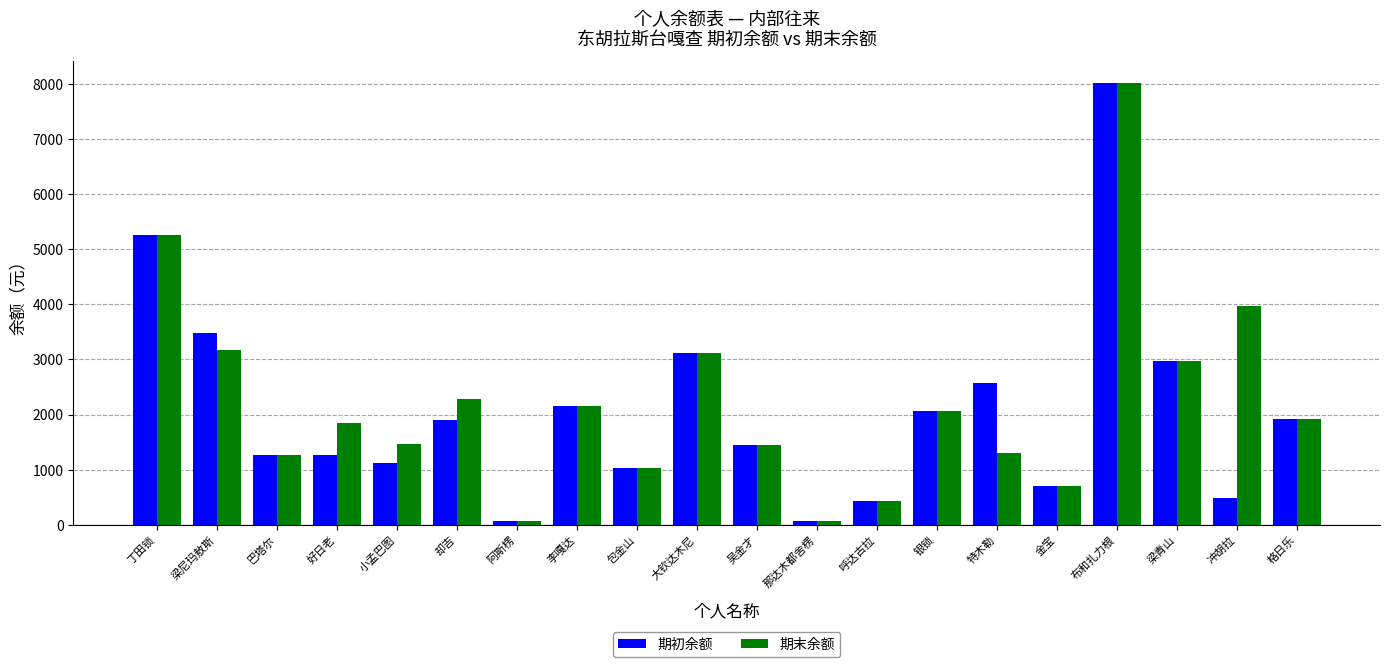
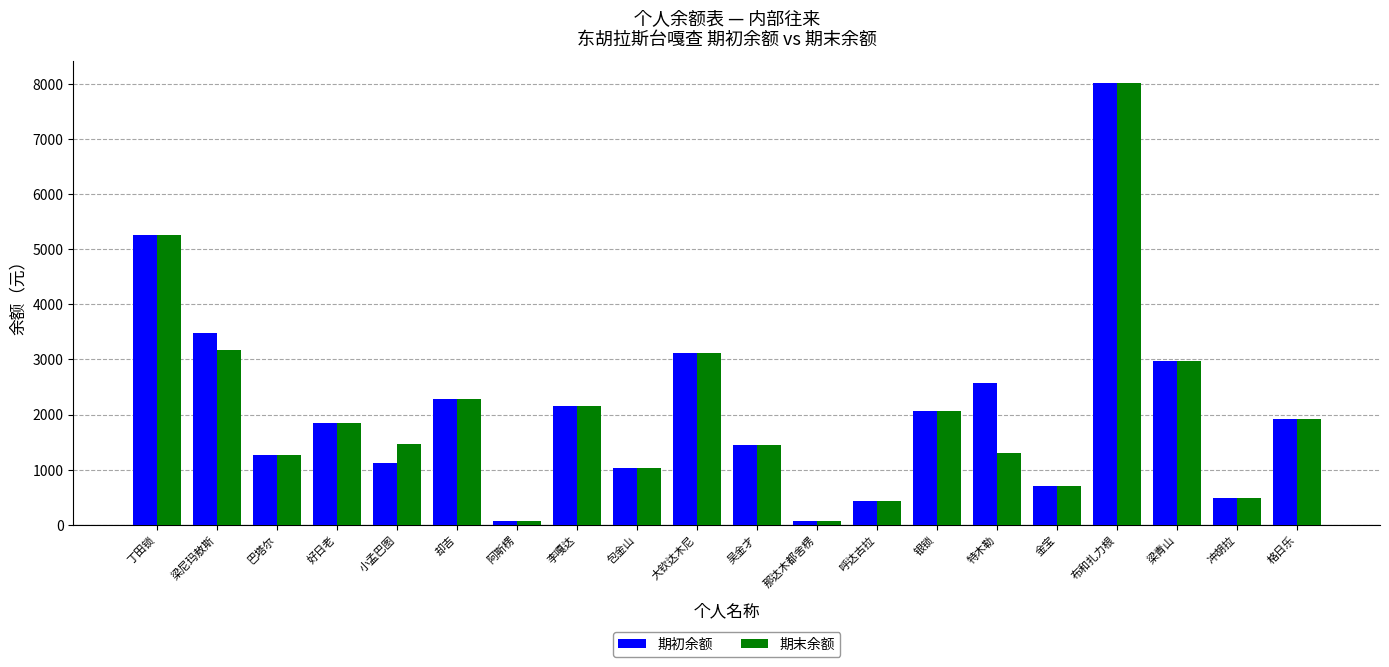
期初余额, 好日老: 1300 -> 1800
期初余额, 却吉: 1900 -> 2300
期末余额, 冲胡拉: 4000 -> 500
